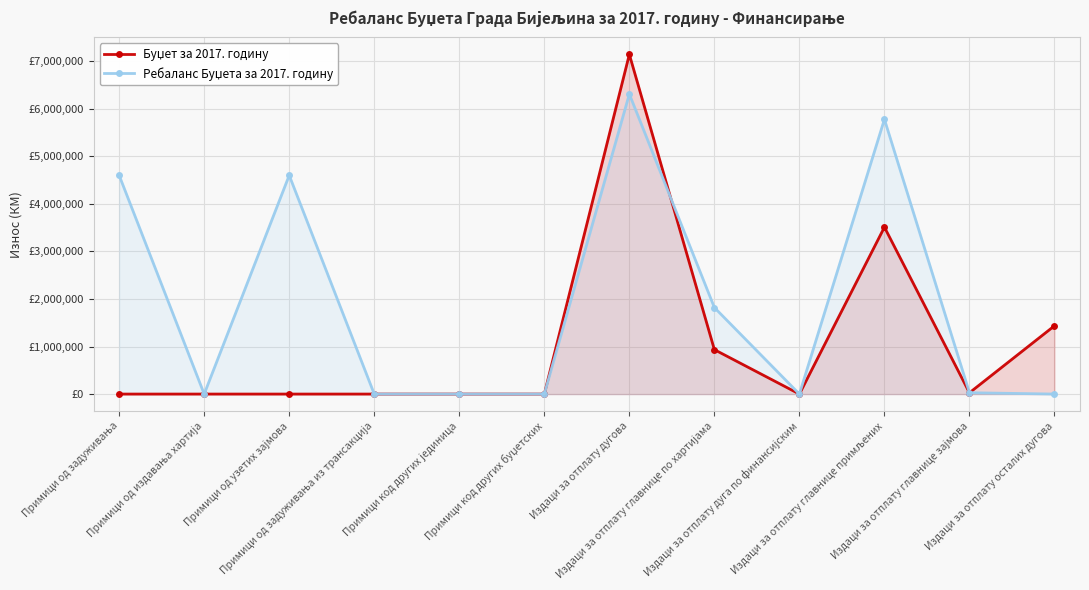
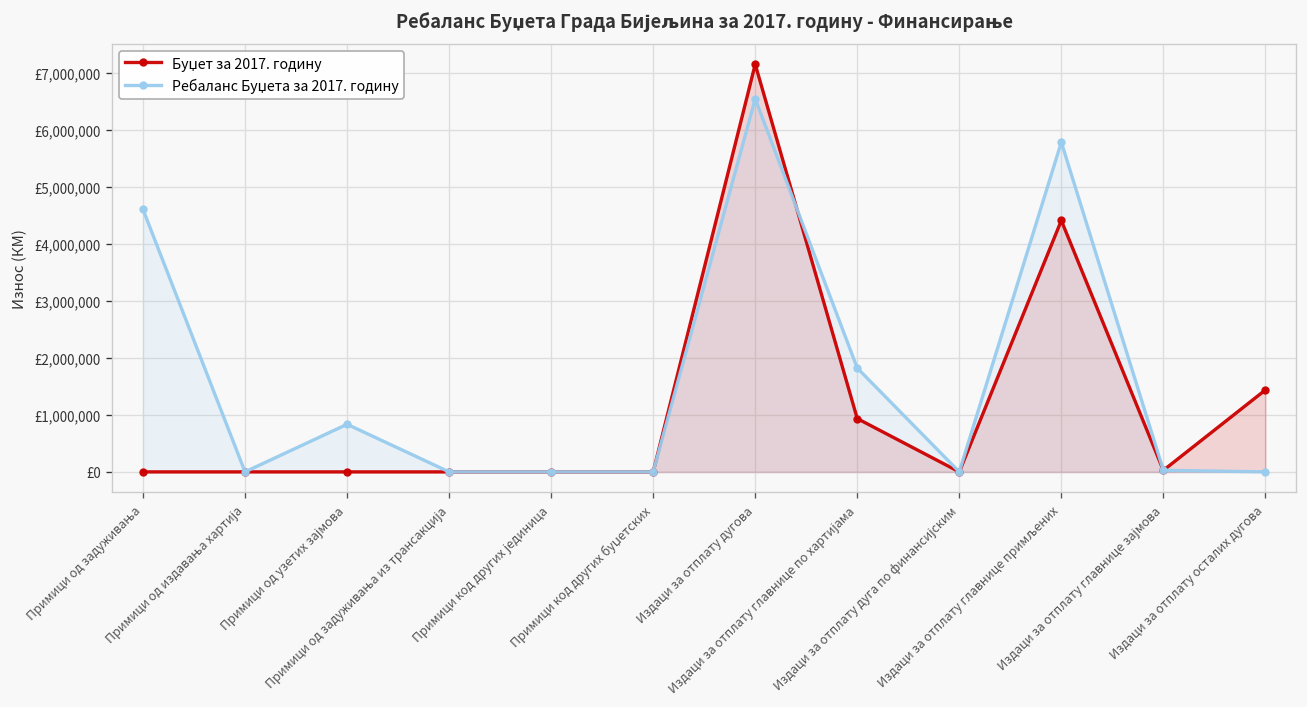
Ребаланс Буџета за 2017. годину, Примици од узетих зајмова: £4,600,000 -> £800,000
Ребаланс Буџета за 2017. годину, Издаци за отплату дугова: £6,300,000 -> £6,500,000
Буџет за 2017. годину, Издаци за отплату главнице примљених: £3,500,000 -> £4,400,000
